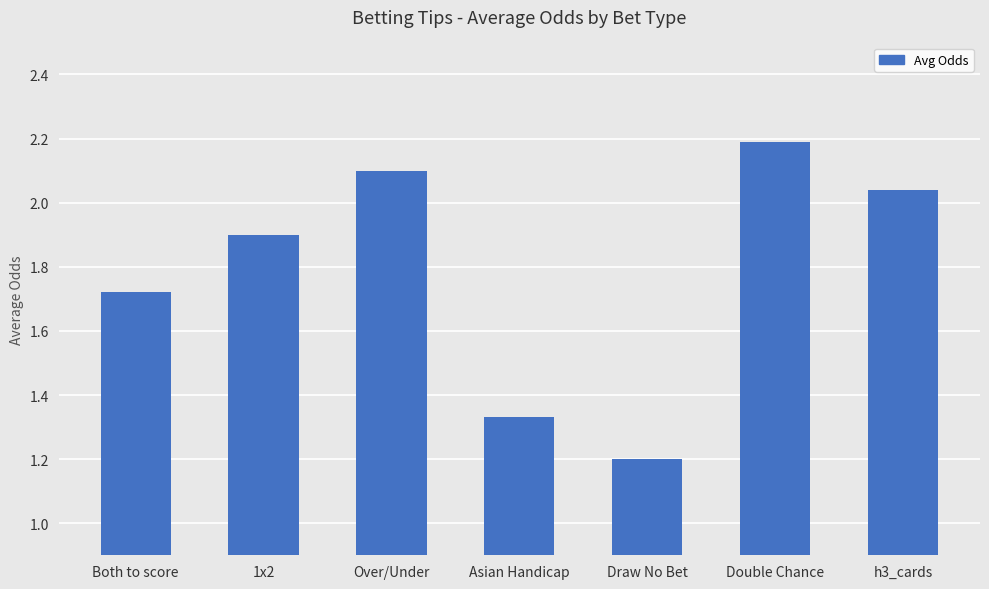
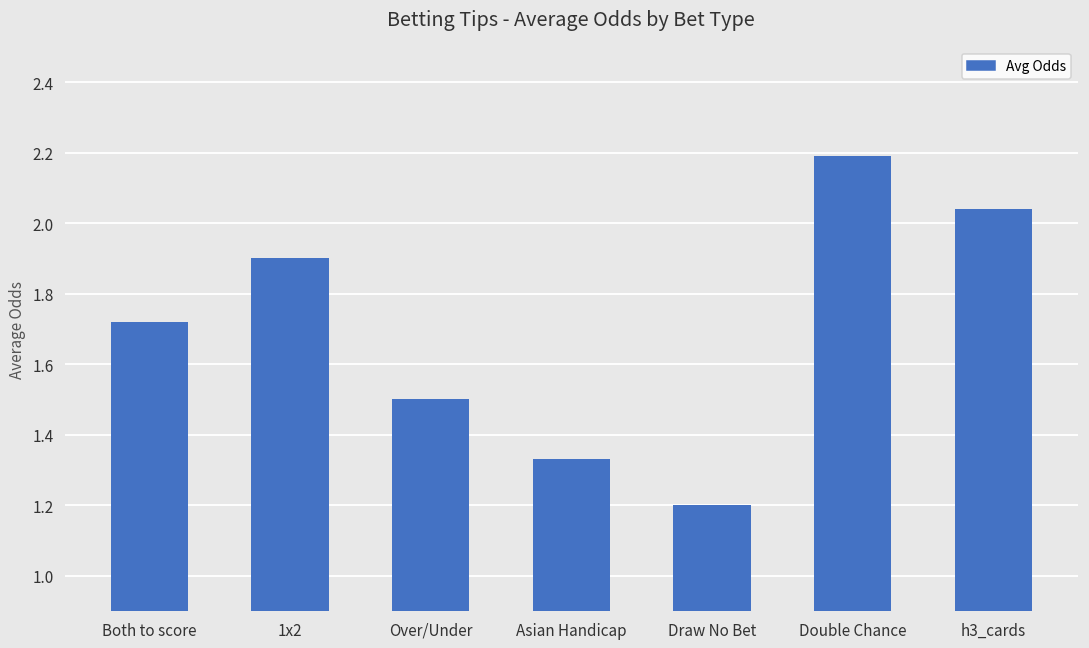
Over/Under: 2.1 -> 1.5
